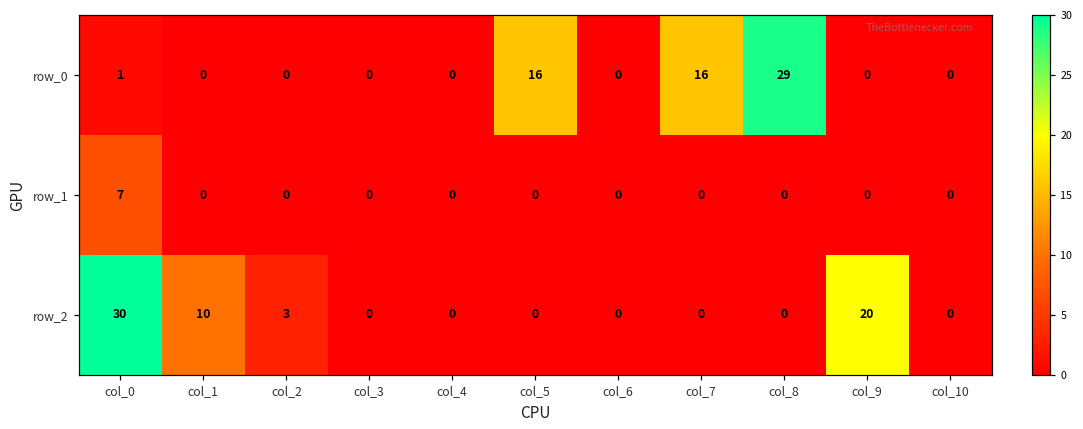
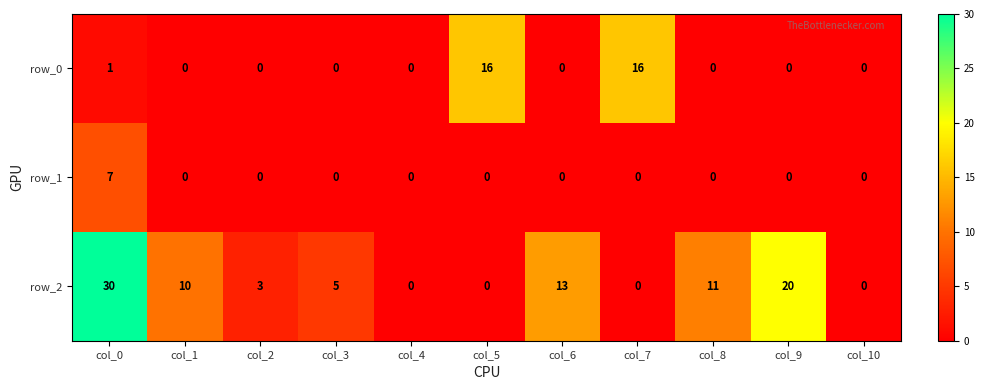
row_0, col_8: 29 -> 0
row_2, col_3: 0 -> 5
row_2, col_6: 0 -> 13
row_2, col_8: 0 -> 11
